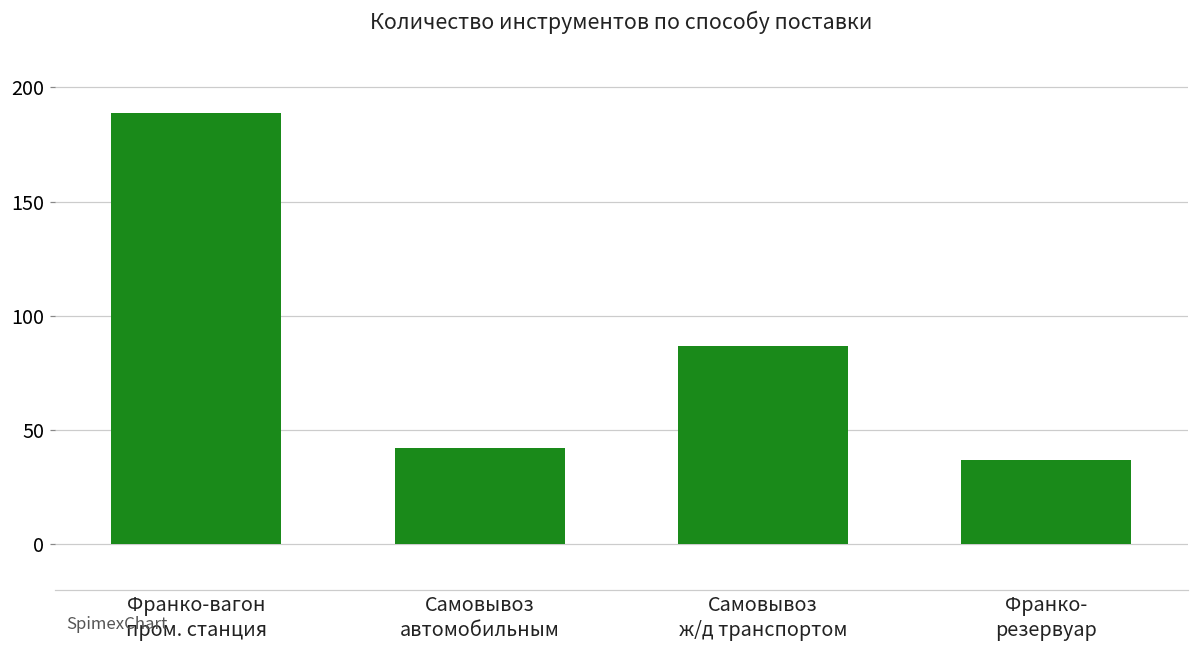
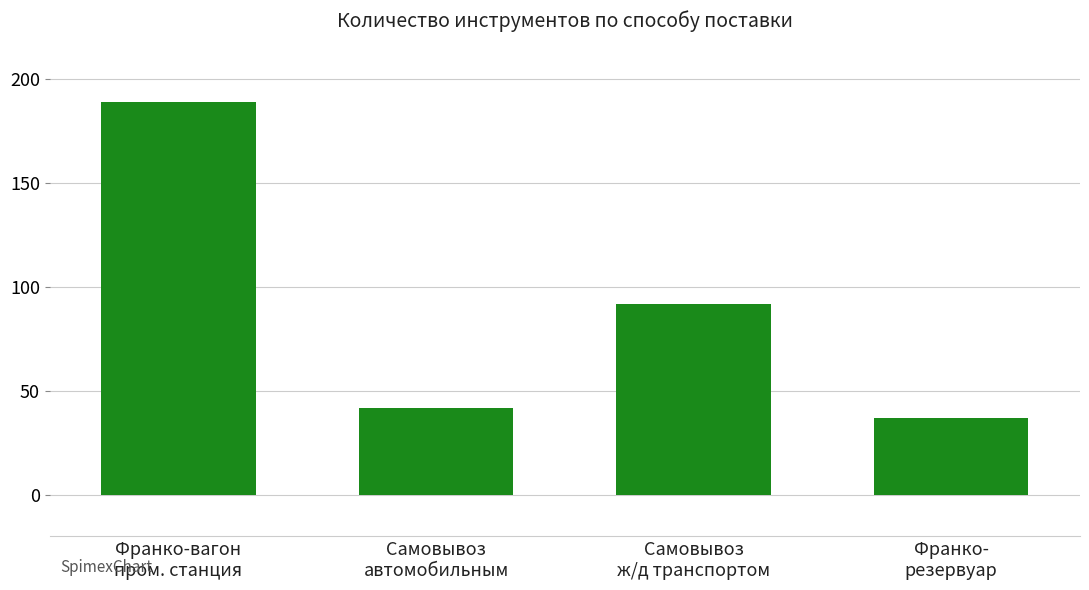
Самовывоз ж/д транспортом: 87 -> 92
